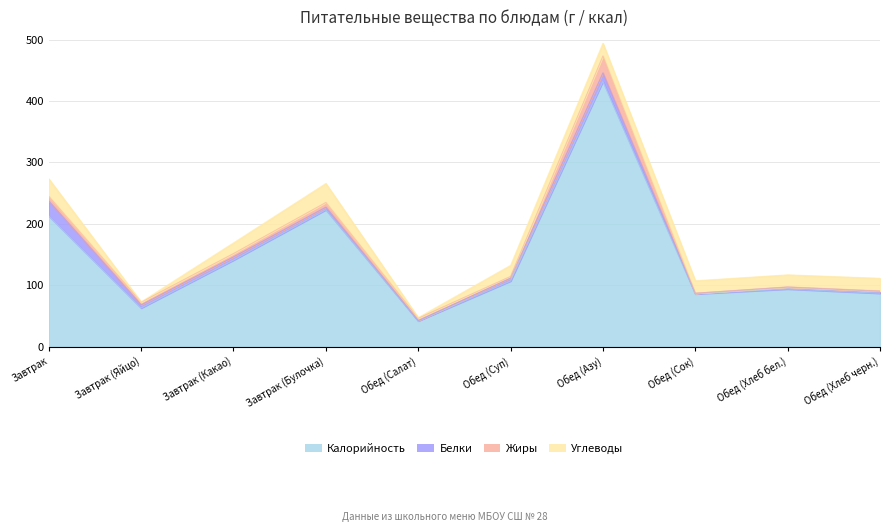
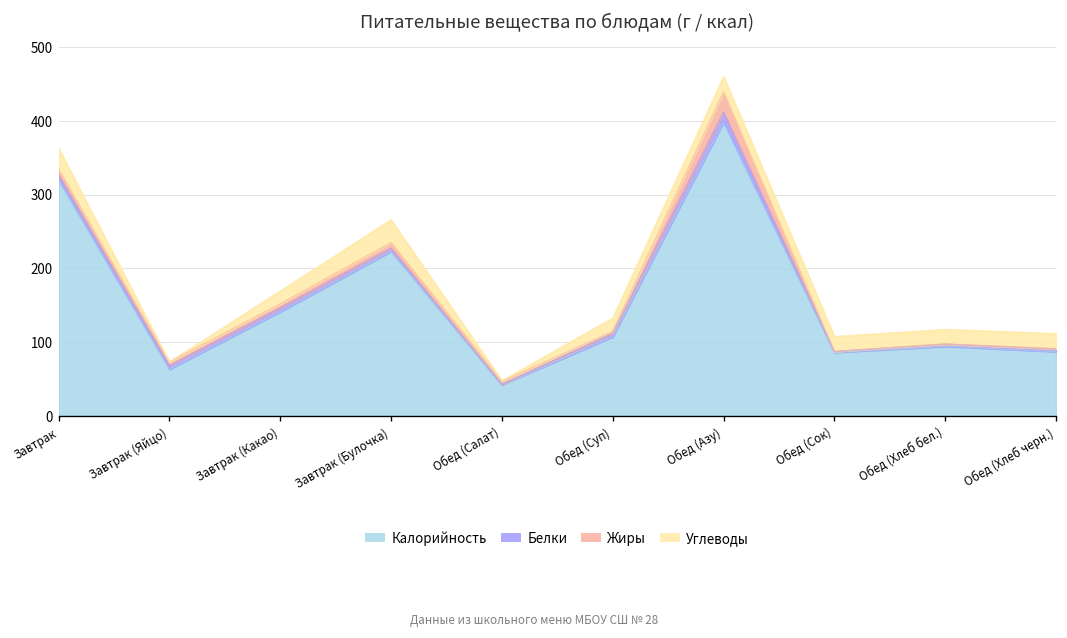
Калорийность, Завтрак: 210 -> 320
Белки, Завтрак: 20 -> 10
Калорийность, Обед (Азу): 430 -> 400
